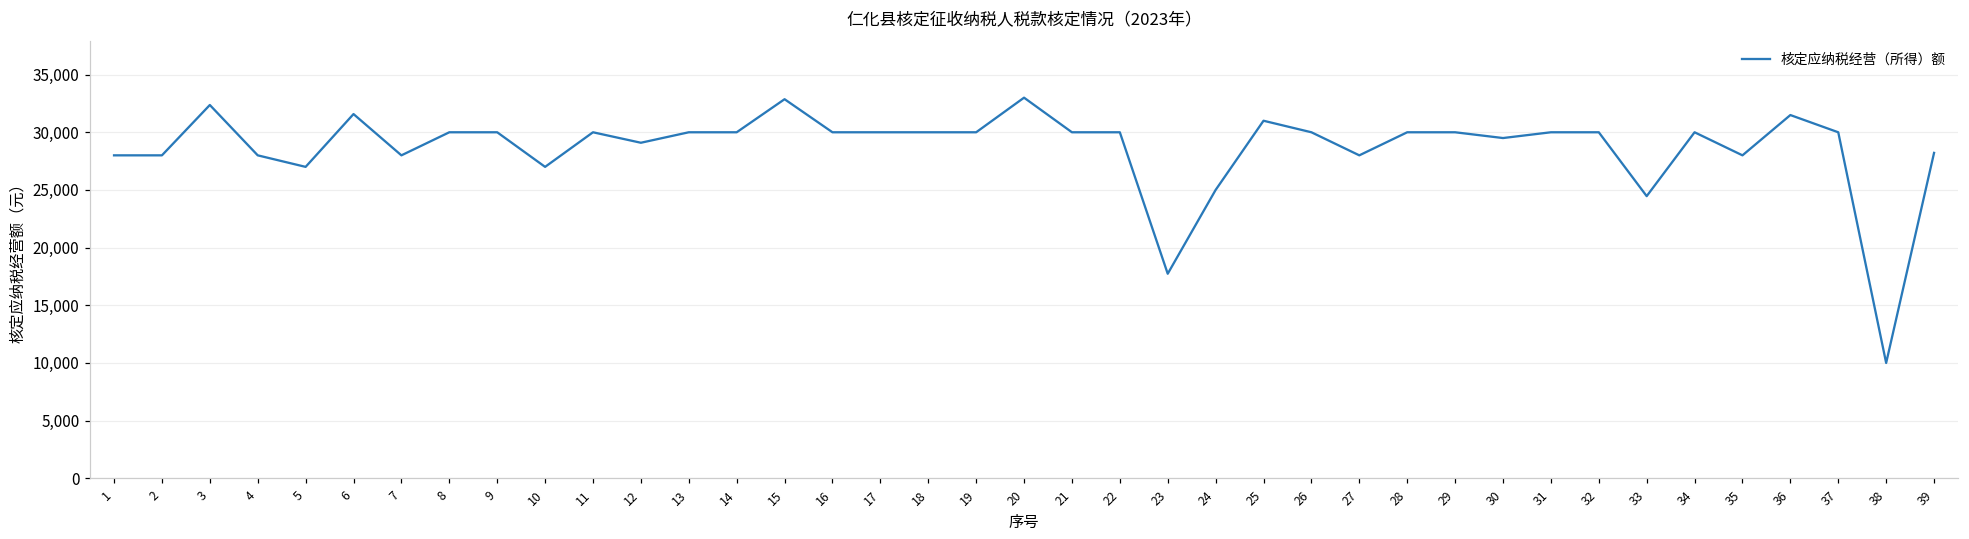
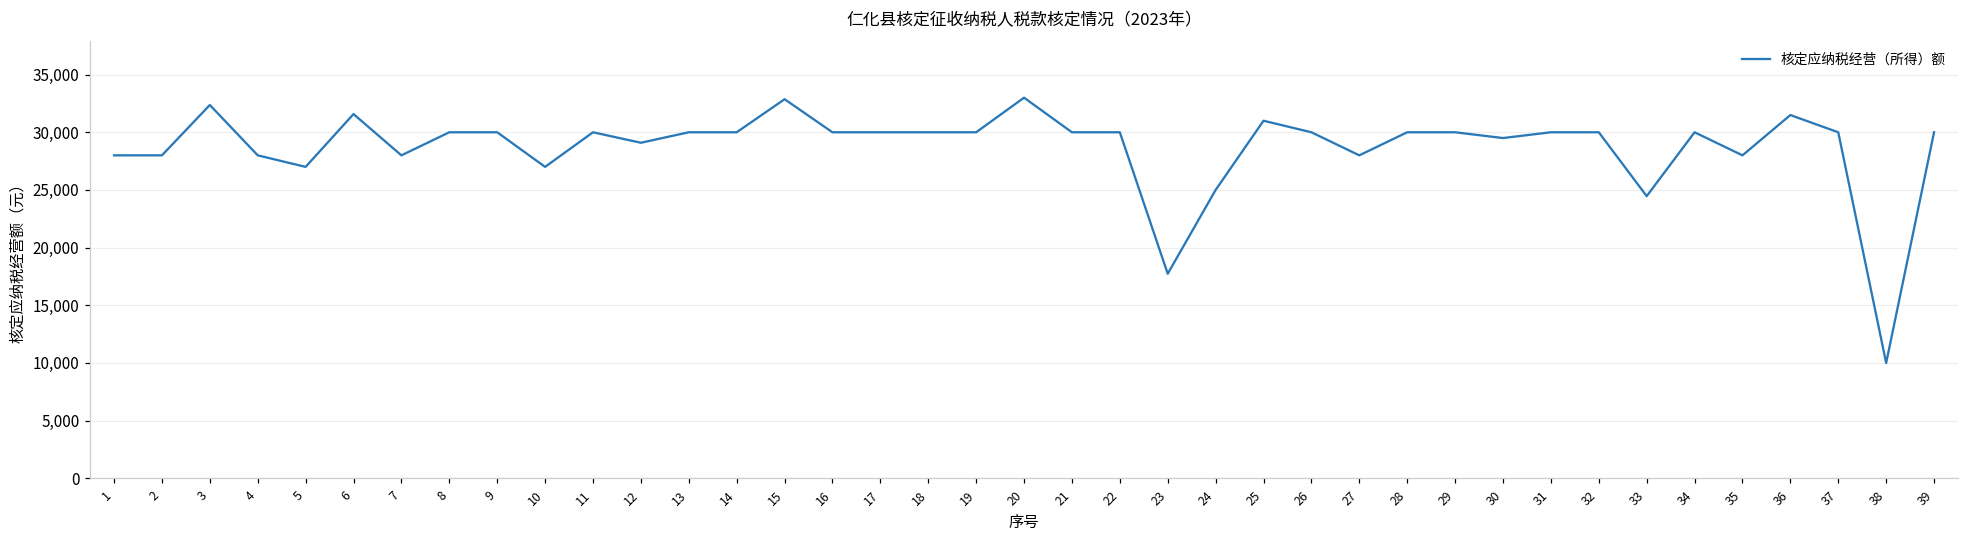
39: 28,200 -> 30,000
